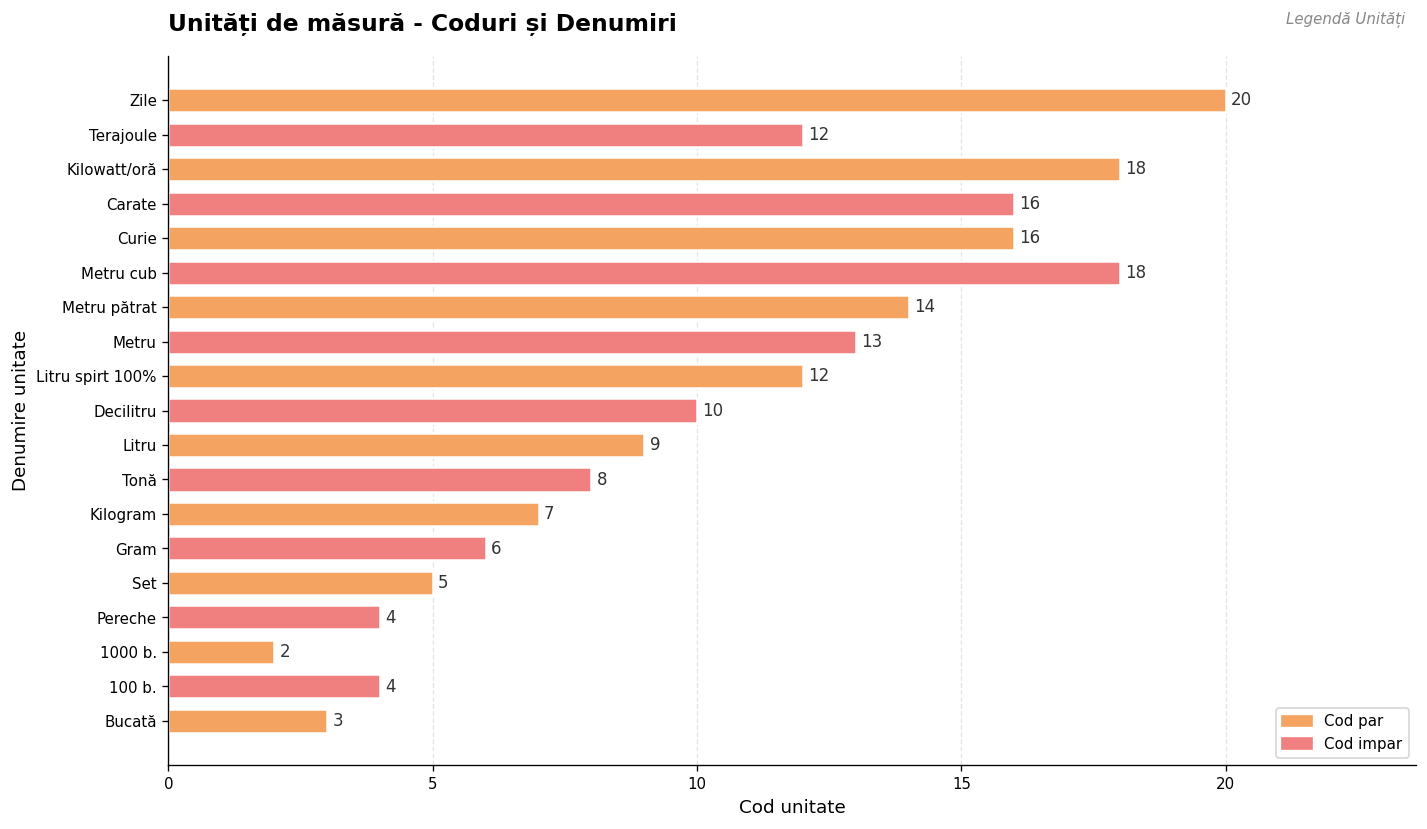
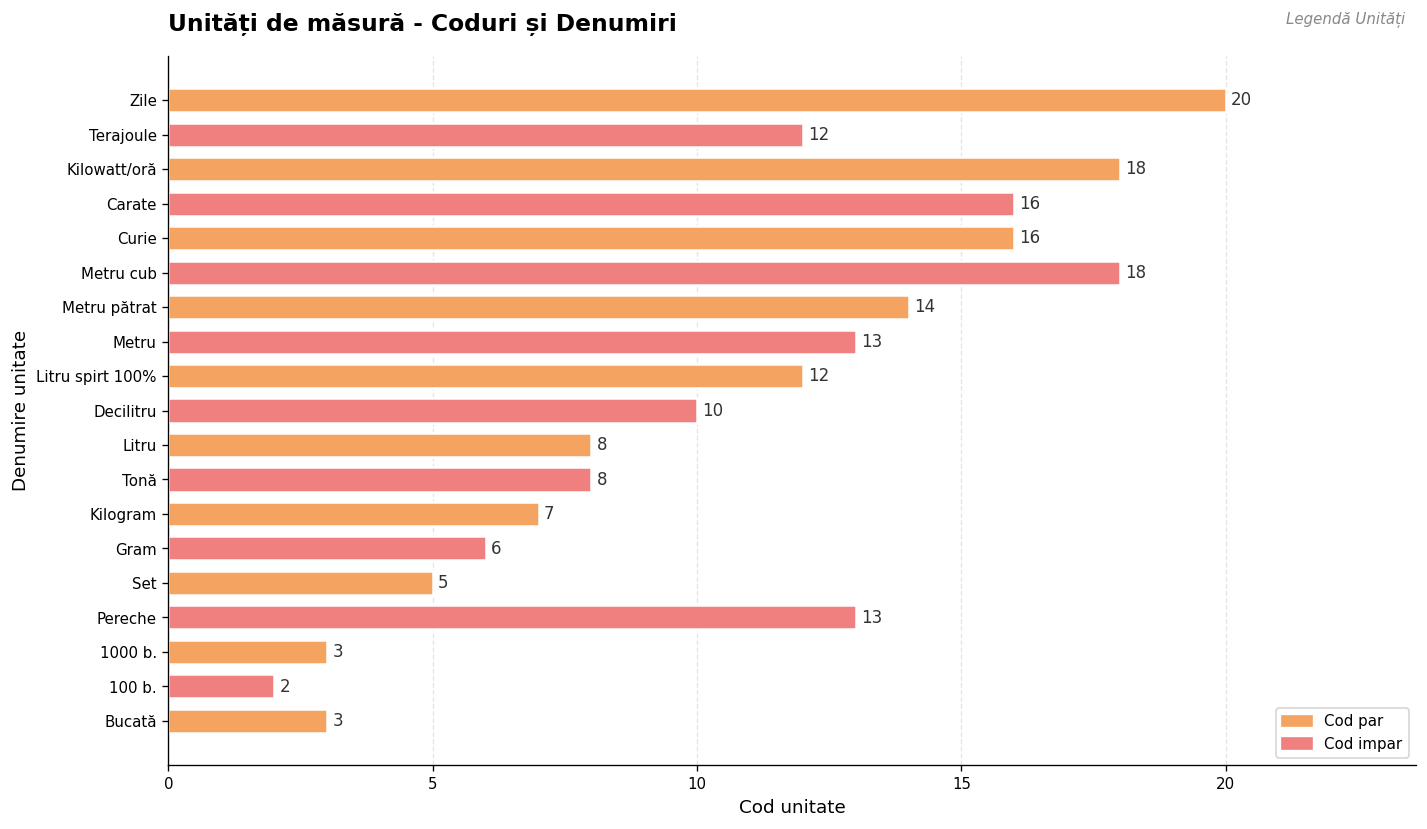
Litru: 9 -> 8
Pereche: 4 -> 13
1000 b.: 2 -> 3
100 b.: 4 -> 2
